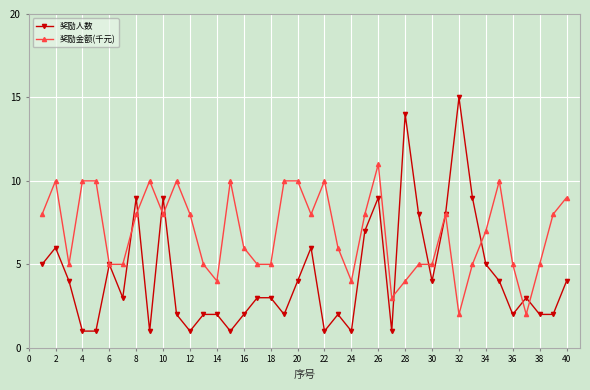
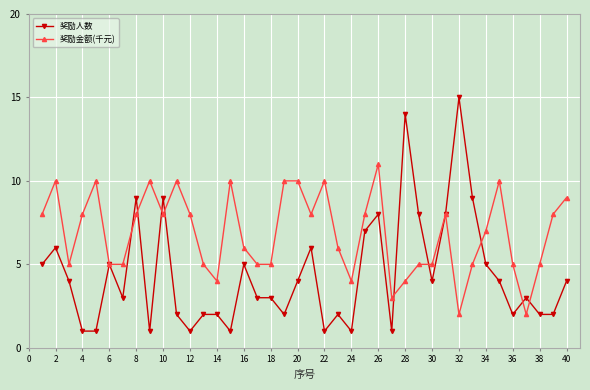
奖励金额(千元), 4: 10 -> 8
奖励人数, 16: 2 -> 5
奖励人数, 26: 9 -> 8
